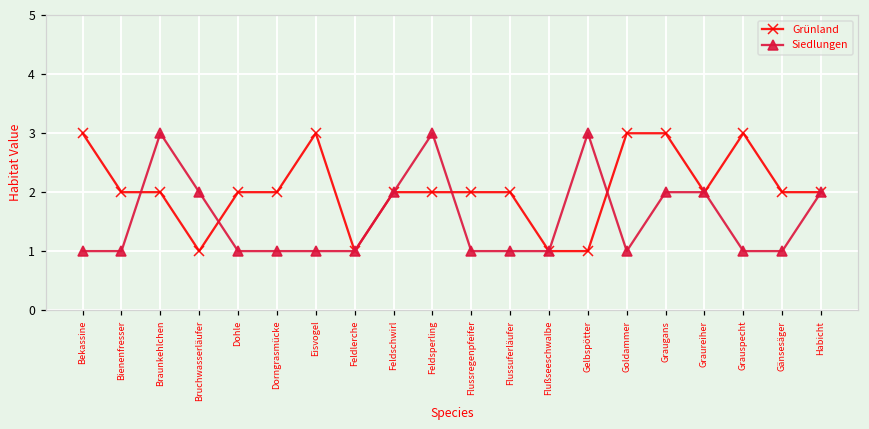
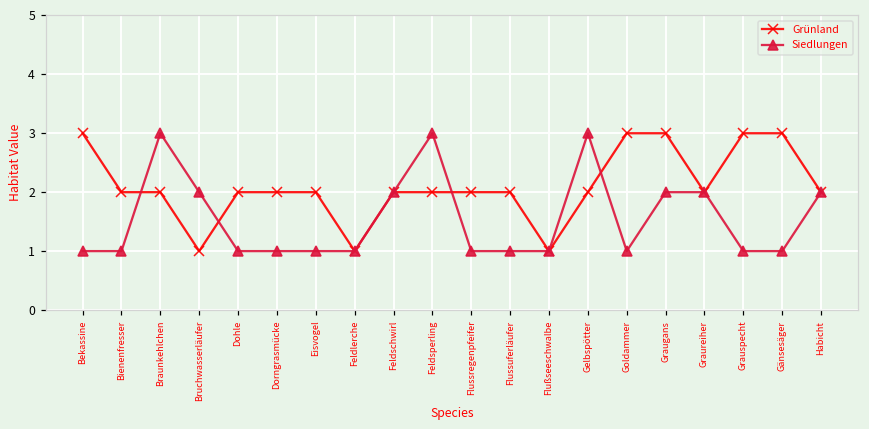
Grünland, Eisvogel: 3 -> 2
Grünland, Gelbspötter: 1 -> 2
Grünland, Gänsesäger: 2 -> 3
